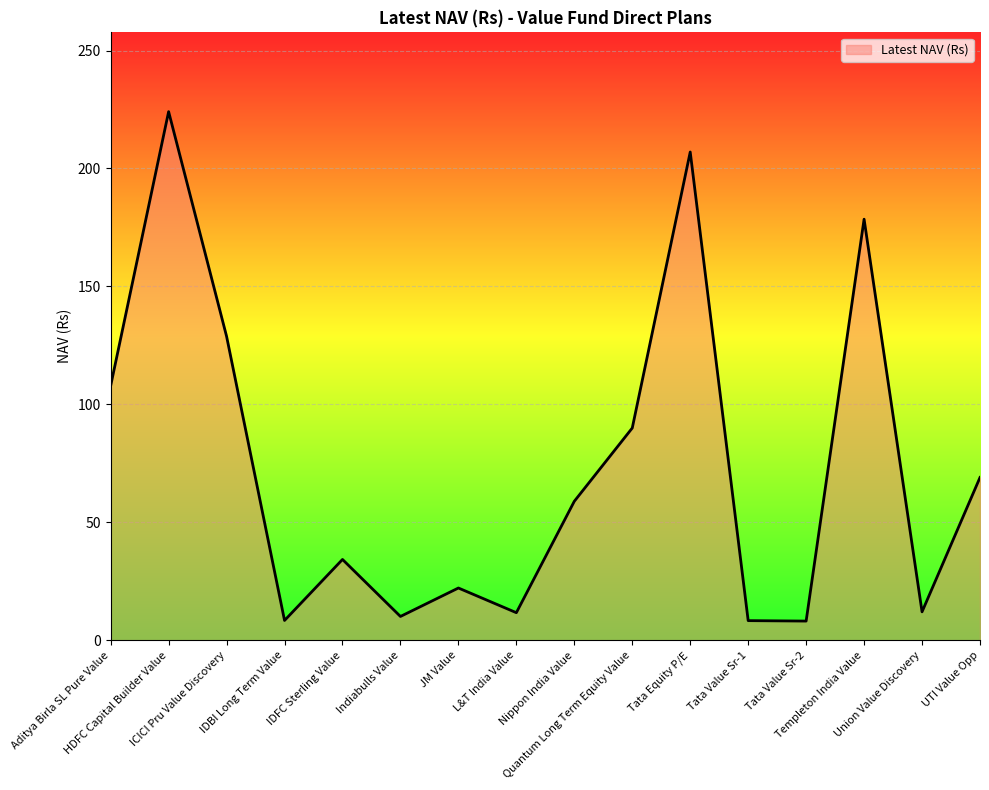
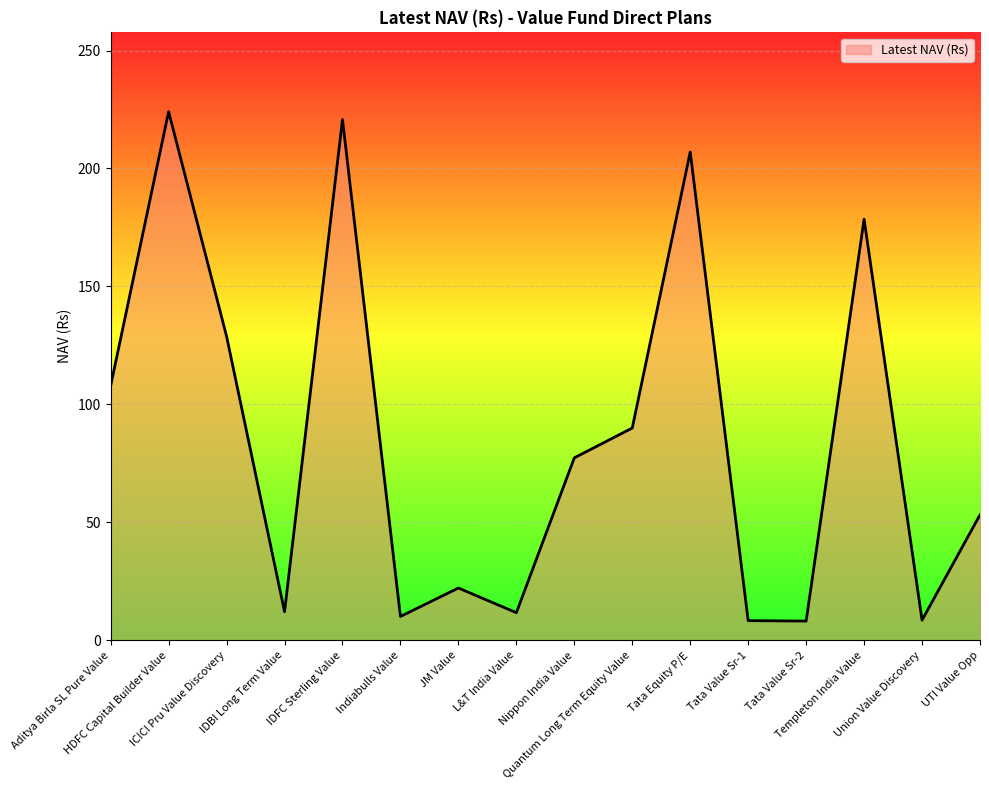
IDBI Long Term Value: 8 -> 12
IDFC Sterling Value: 34 -> 221
Nippon India Value: 59 -> 77
Union Value Discovery: 12 -> 9
UTI Value Opp: 69 -> 53
